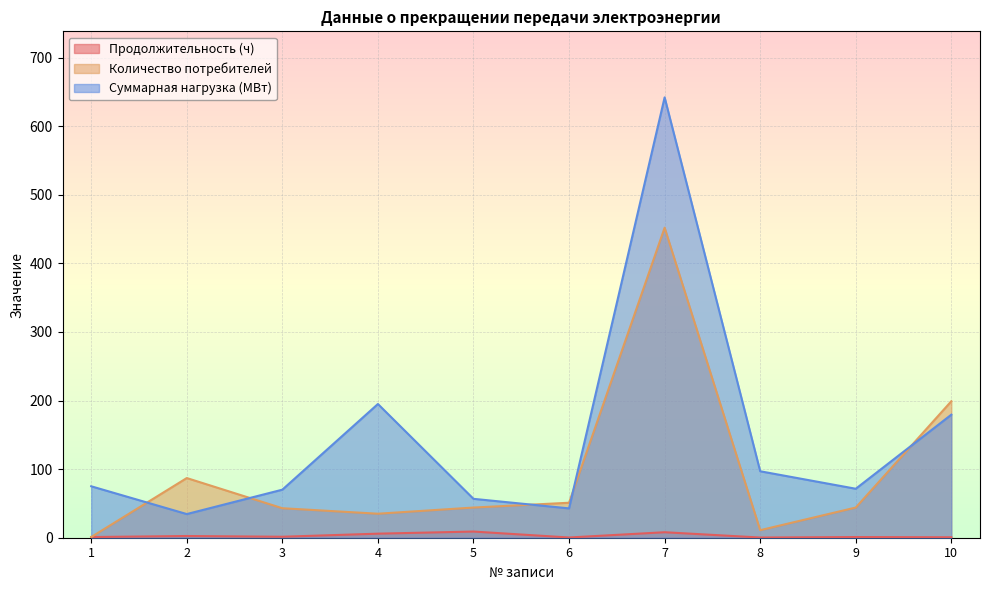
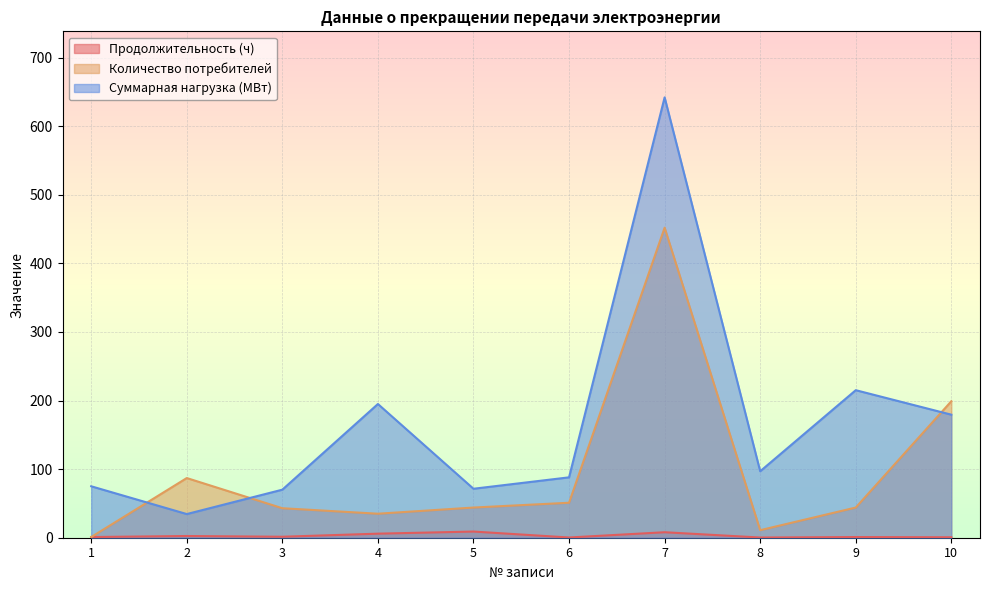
Суммарная нагрузка (МВт), 5: 60 -> 70
Суммарная нагрузка (МВт), 6: 40 -> 90
Суммарная нагрузка (МВт), 9: 70 -> 220
